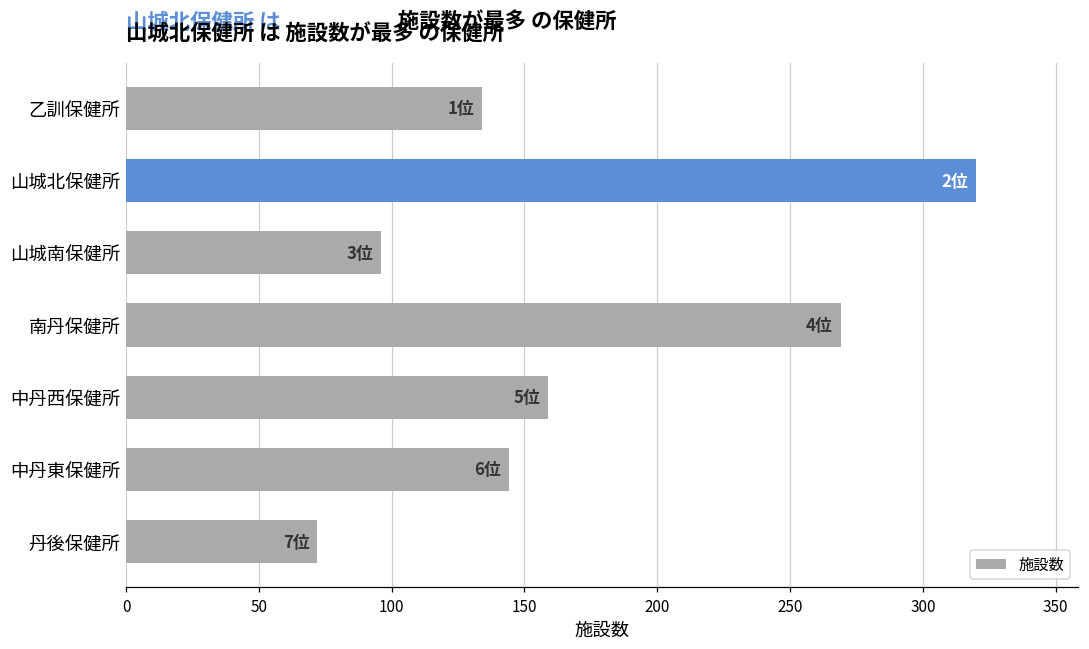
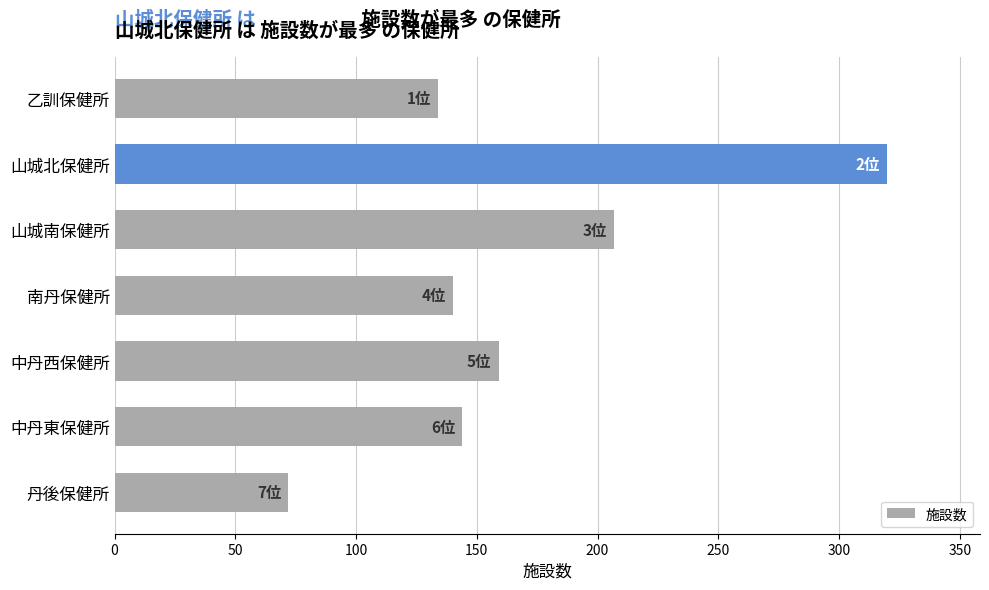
山城南保健所: 96 -> 207
南丹保健所: 269 -> 140
